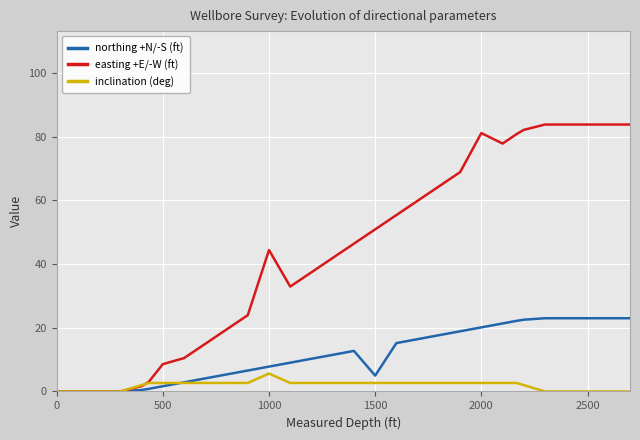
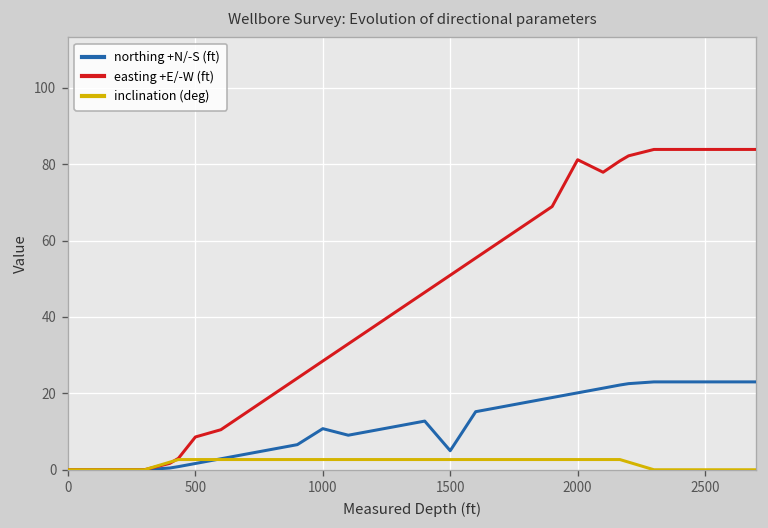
northing +N/-S (ft), 1000: 8 -> 11
easting +E/-W (ft), 1000: 44 -> 28
inclination (deg), 1000: 6 -> 3
